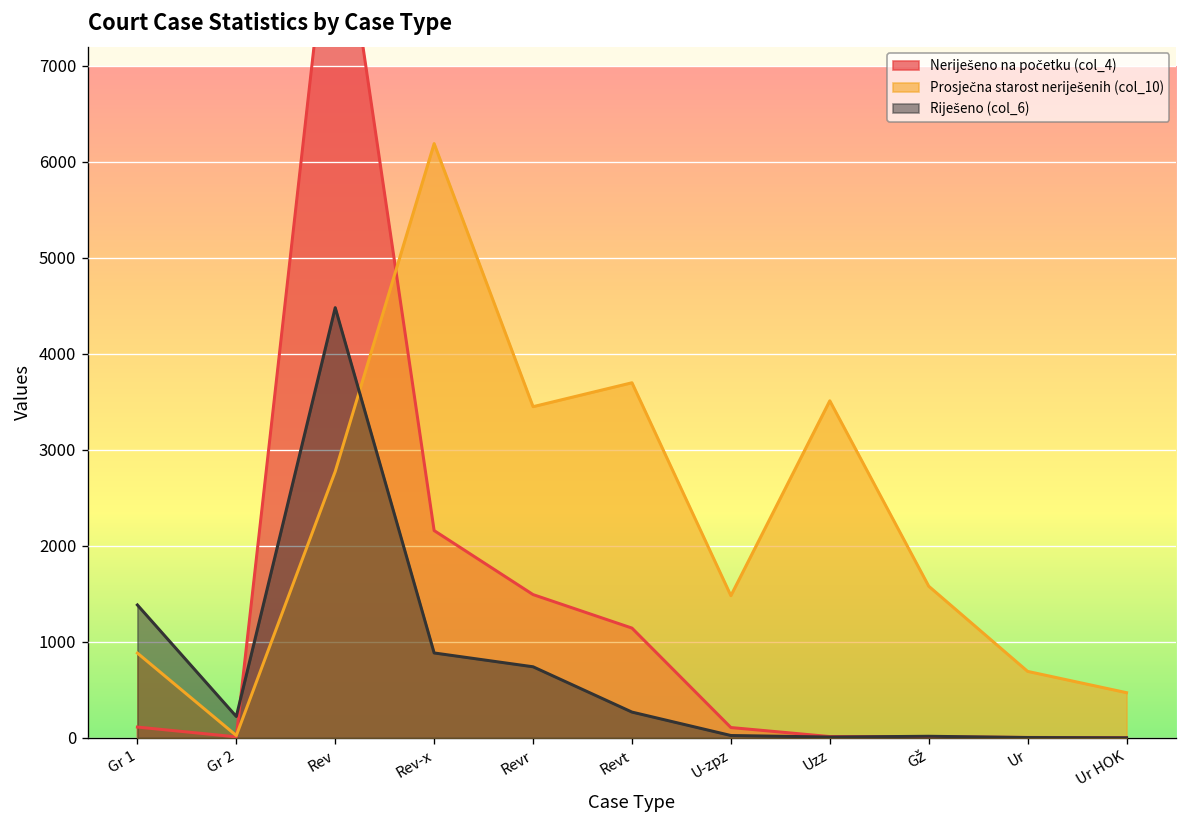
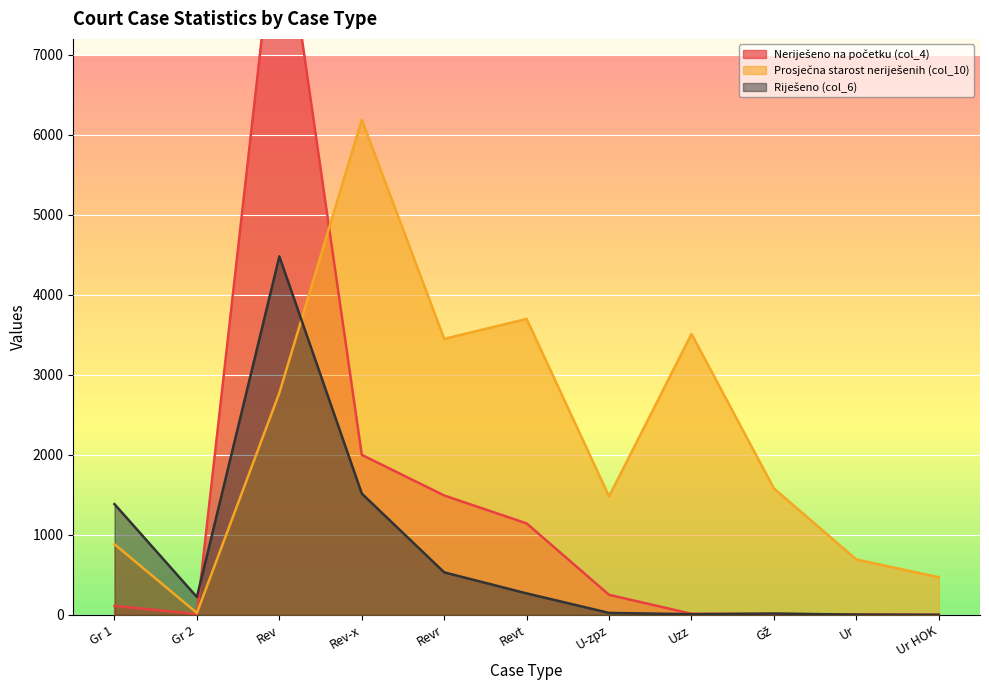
Neriješeno na početku (col_4), Rev-x: 2200 -> 2000
Riješeno (col_6), Rev-x: 900 -> 1500
Riješeno (col_6), Revr: 700 -> 500
Neriješeno na početku (col_4), U-zpz: 100 -> 300
